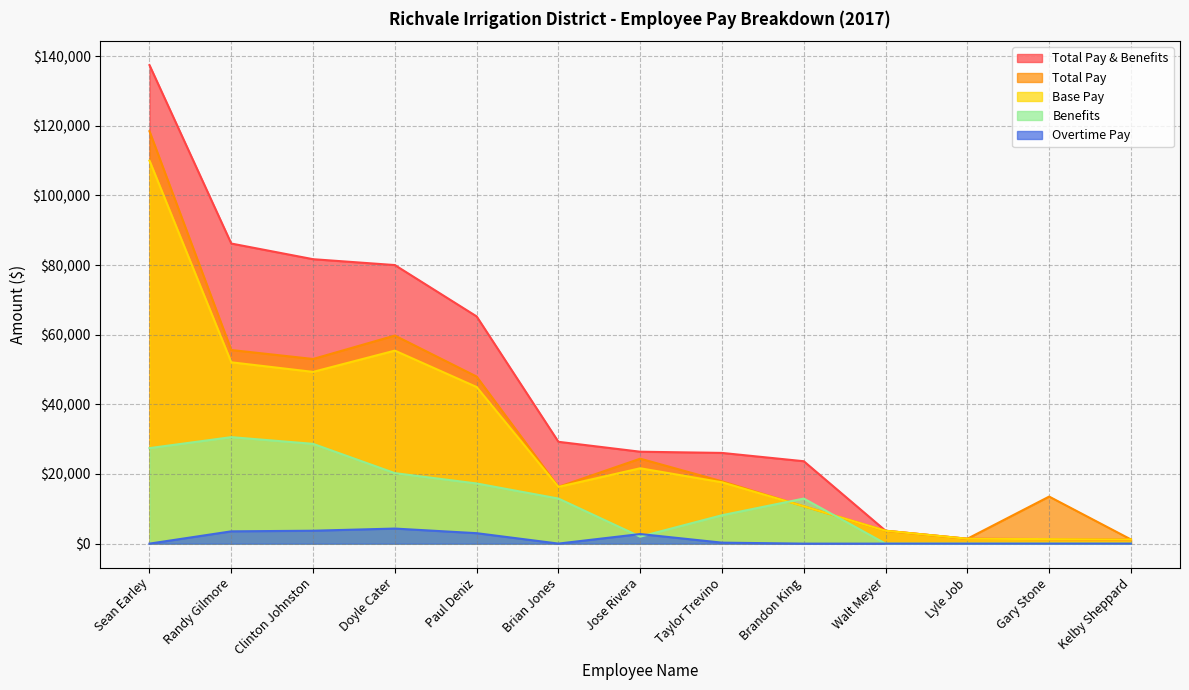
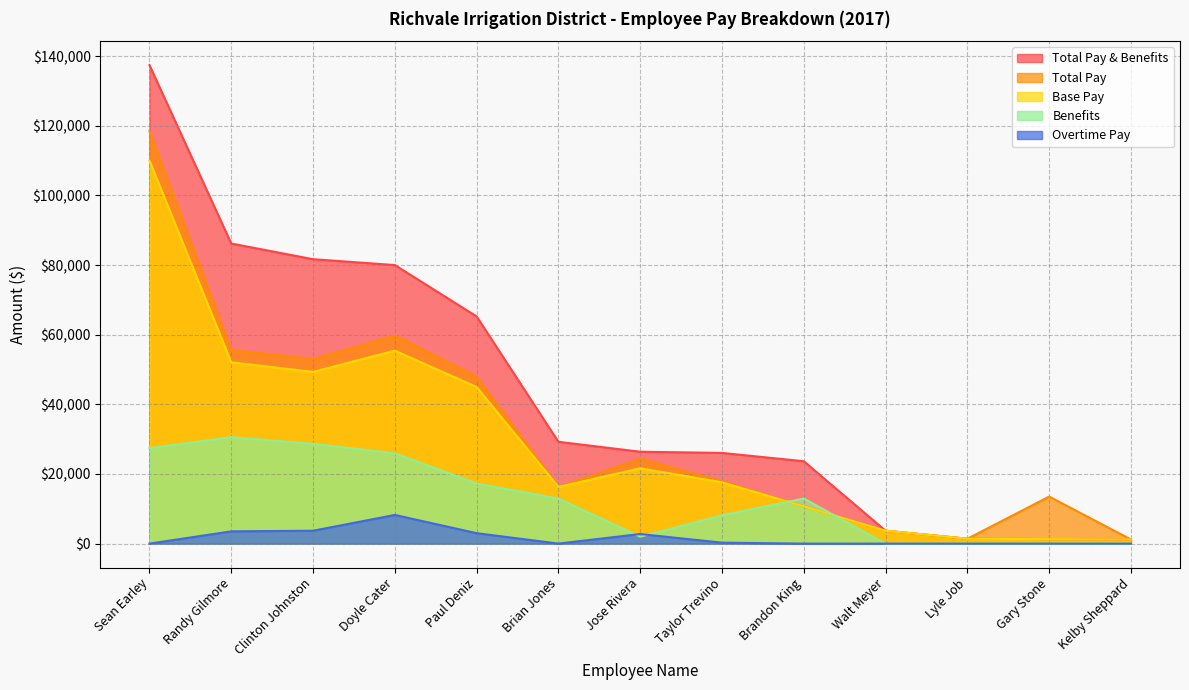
Benefits, Doyle Cater: $20,000 -> $26,000
Overtime Pay, Doyle Cater: $4,000 -> $8,000
